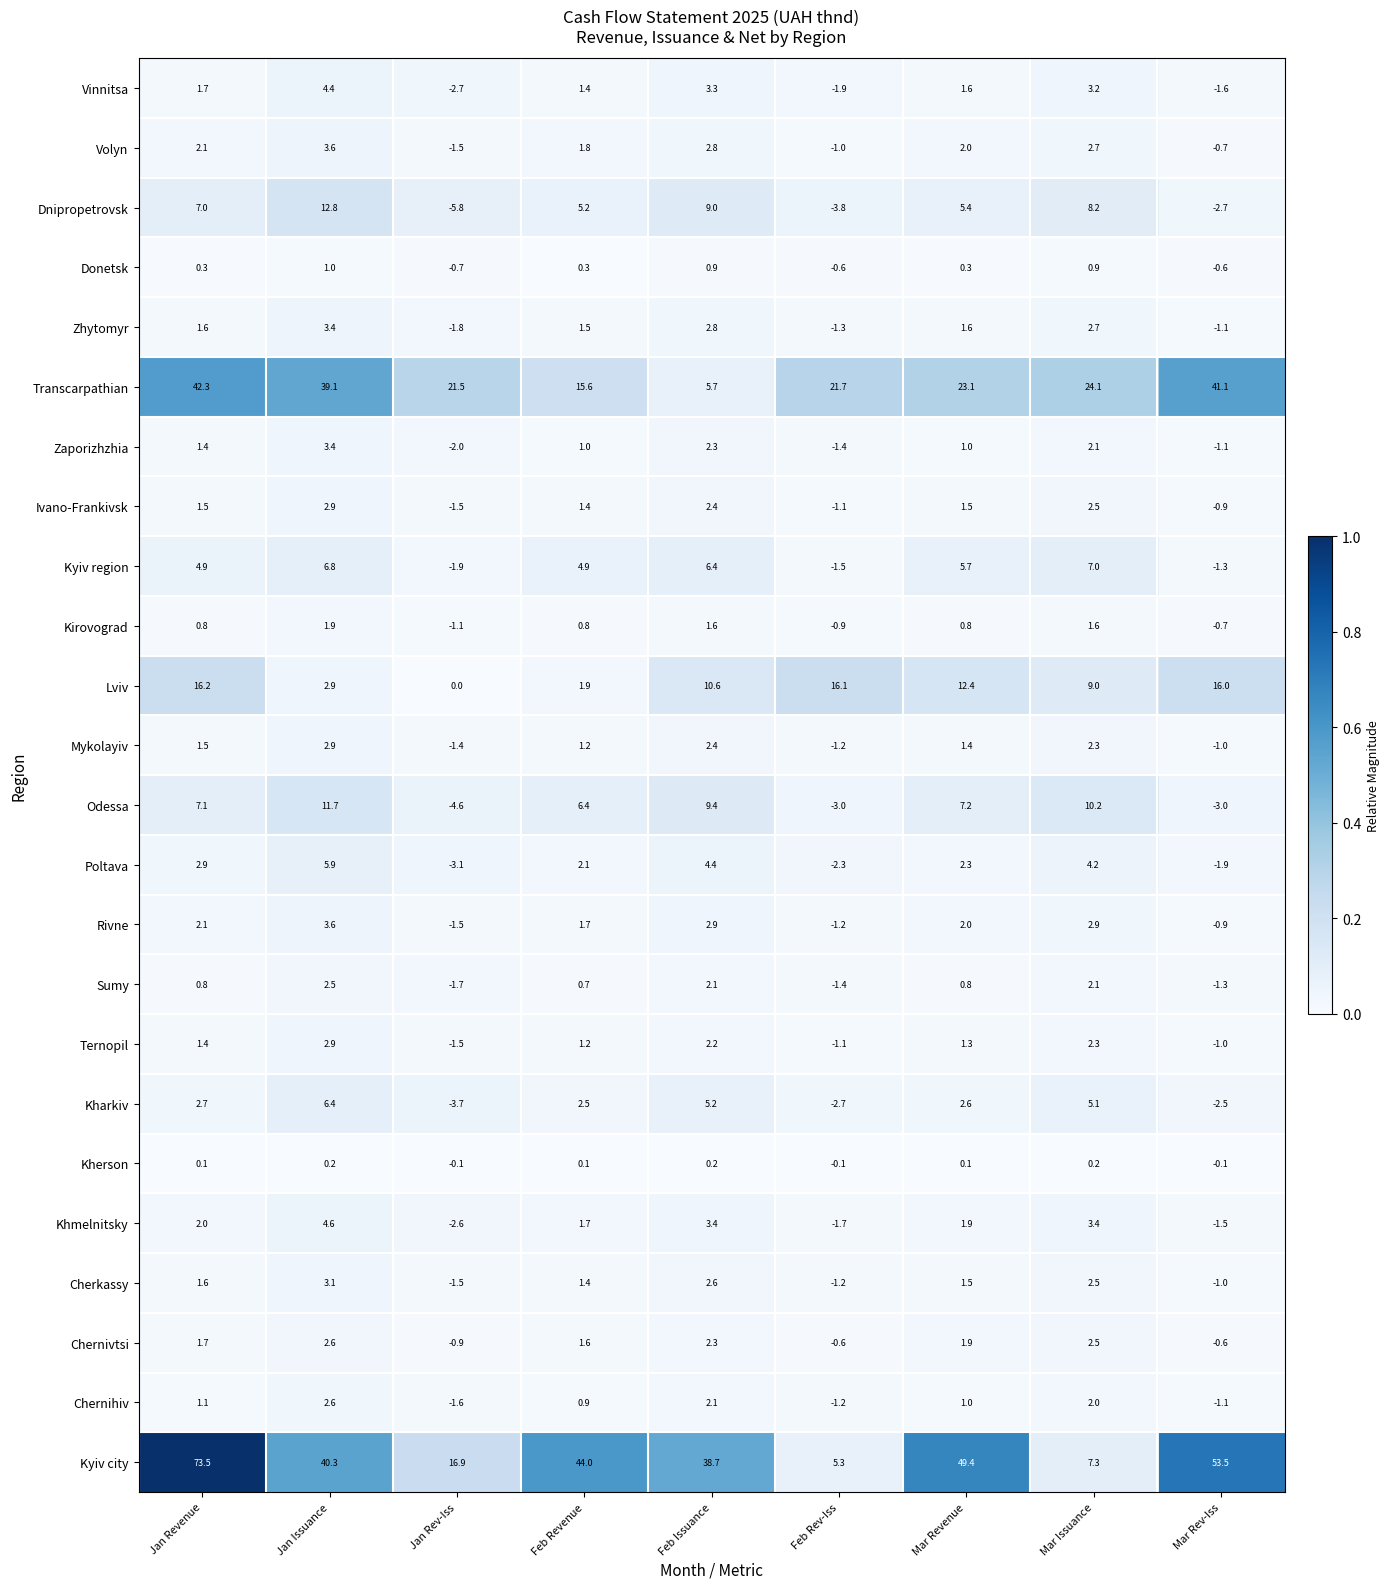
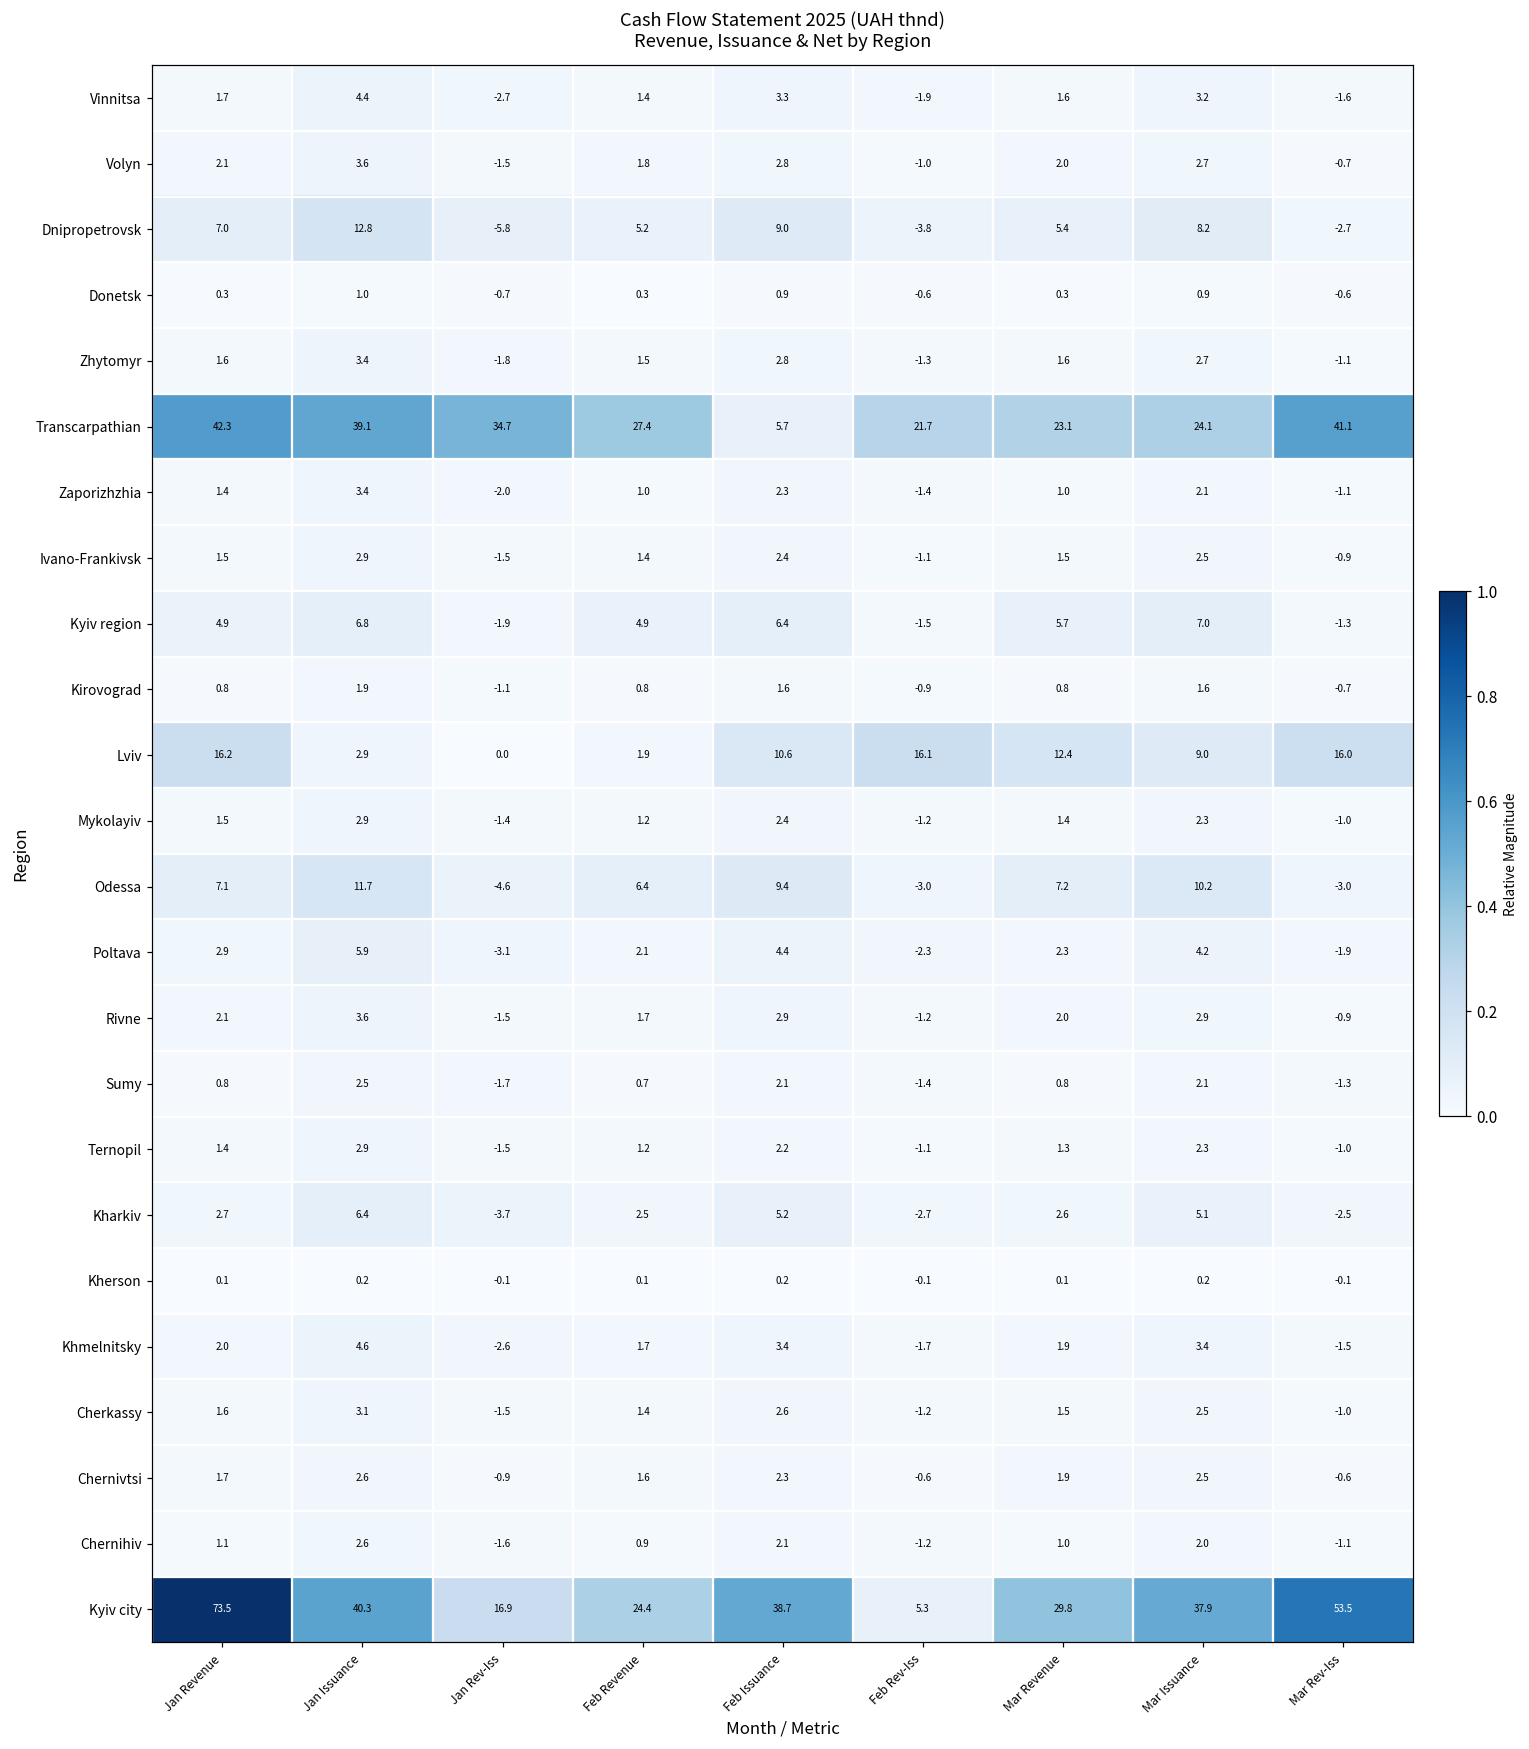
Transcarpathian, Jan Rev-Iss: 21.5 -> 34.7
Transcarpathian, Feb Revenue: 15.6 -> 27.4
Kyiv city, Feb Revenue: 44.0 -> 24.4
Kyiv city, Mar Revenue: 49.4 -> 29.8
Kyiv city, Mar Issuance: 7.3 -> 37.9
